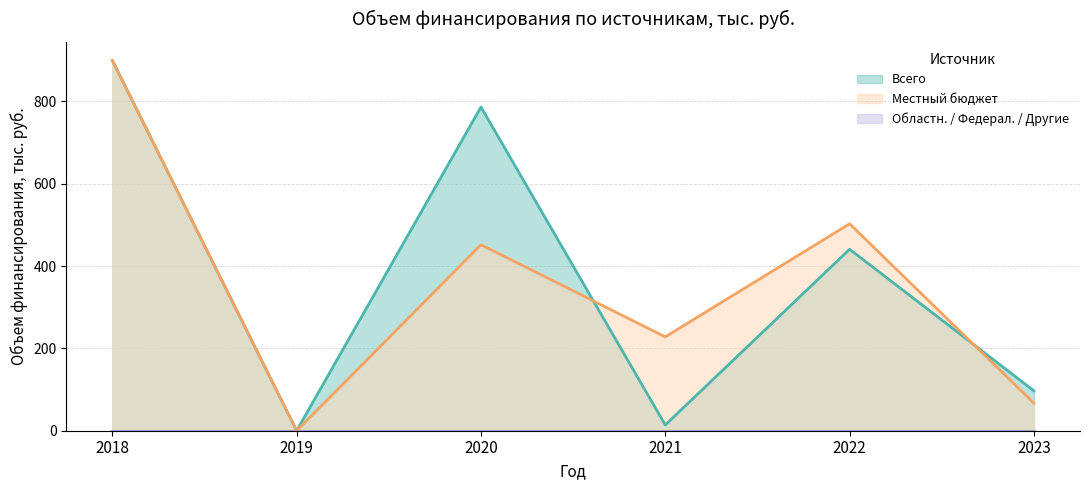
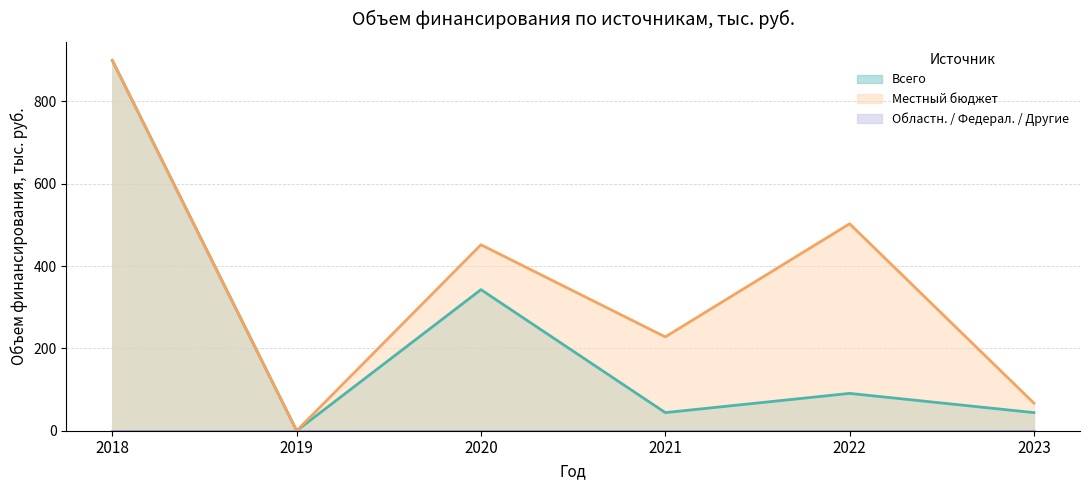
Всего, 2020: 790 -> 340
Всего, 2021: 10 -> 40
Всего, 2022: 440 -> 90
Всего, 2023: 100 -> 40
